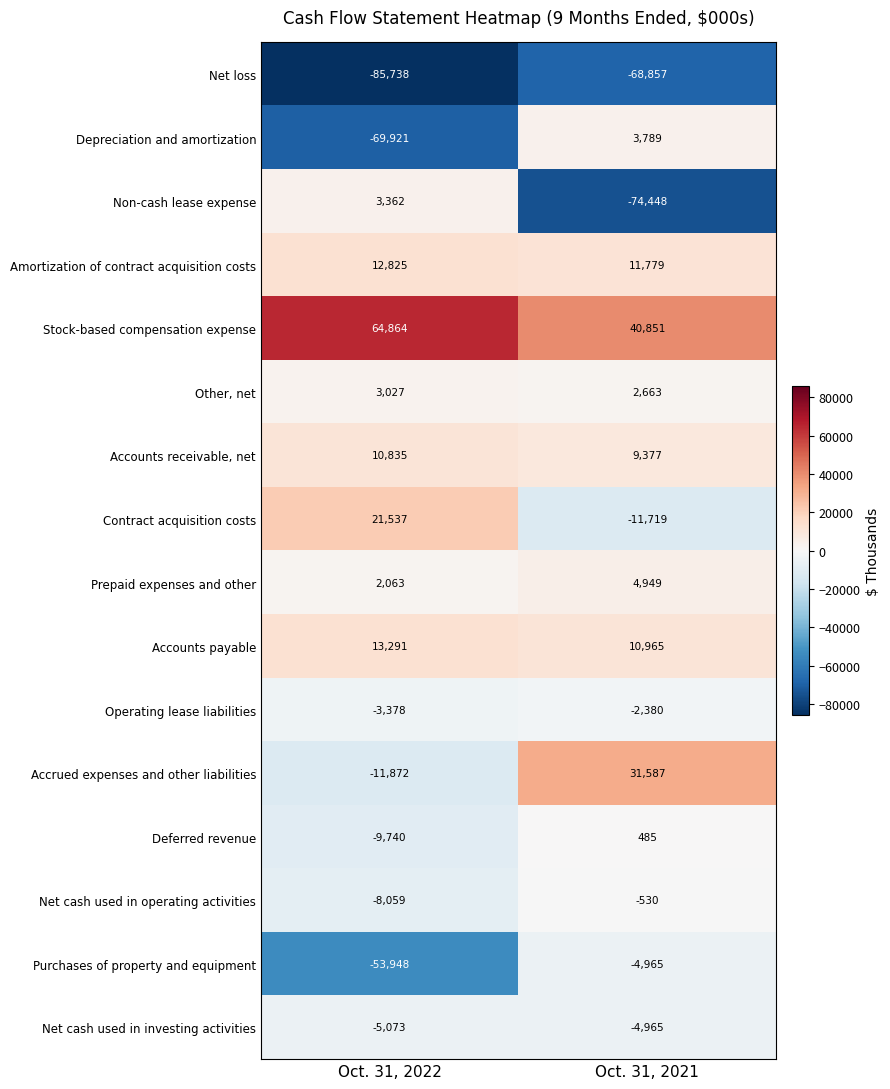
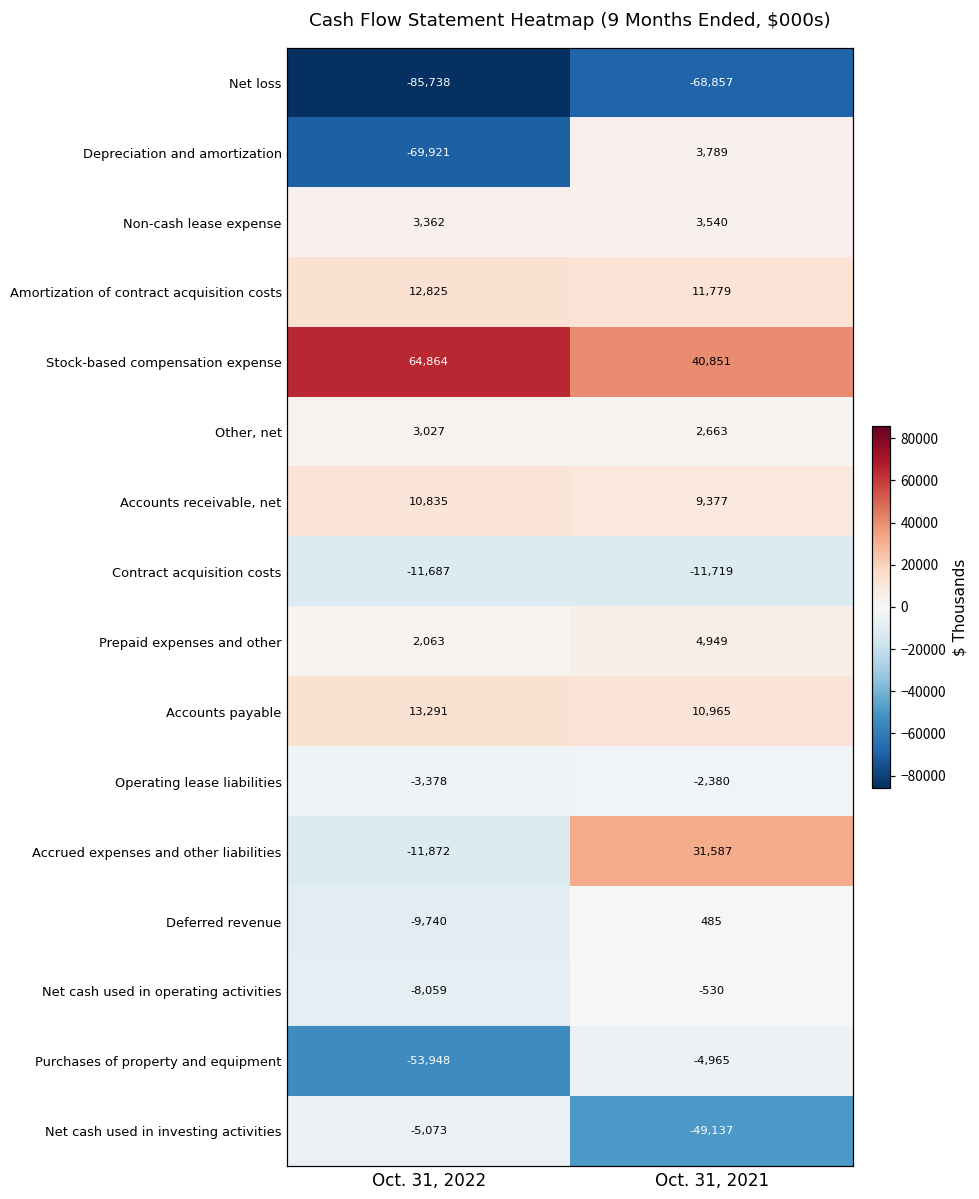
Non-cash lease expense, Oct. 31, 2021: -74,448 -> 3,540
Contract acquisition costs, Oct. 31, 2022: 21,537 -> -11,687
Net cash used in investing activities, Oct. 31, 2021: -4,965 -> -49,137
